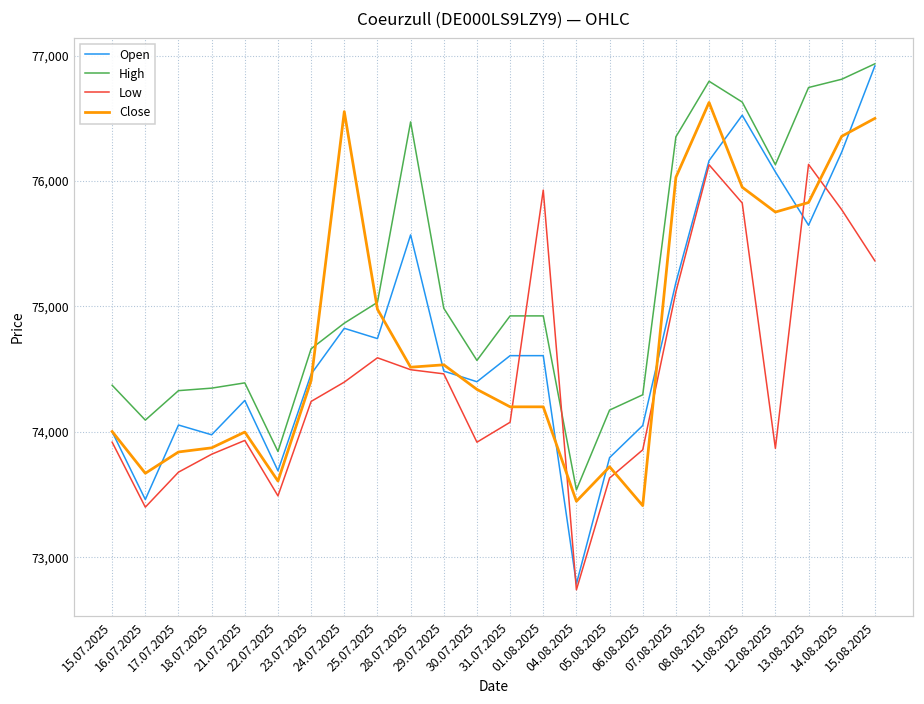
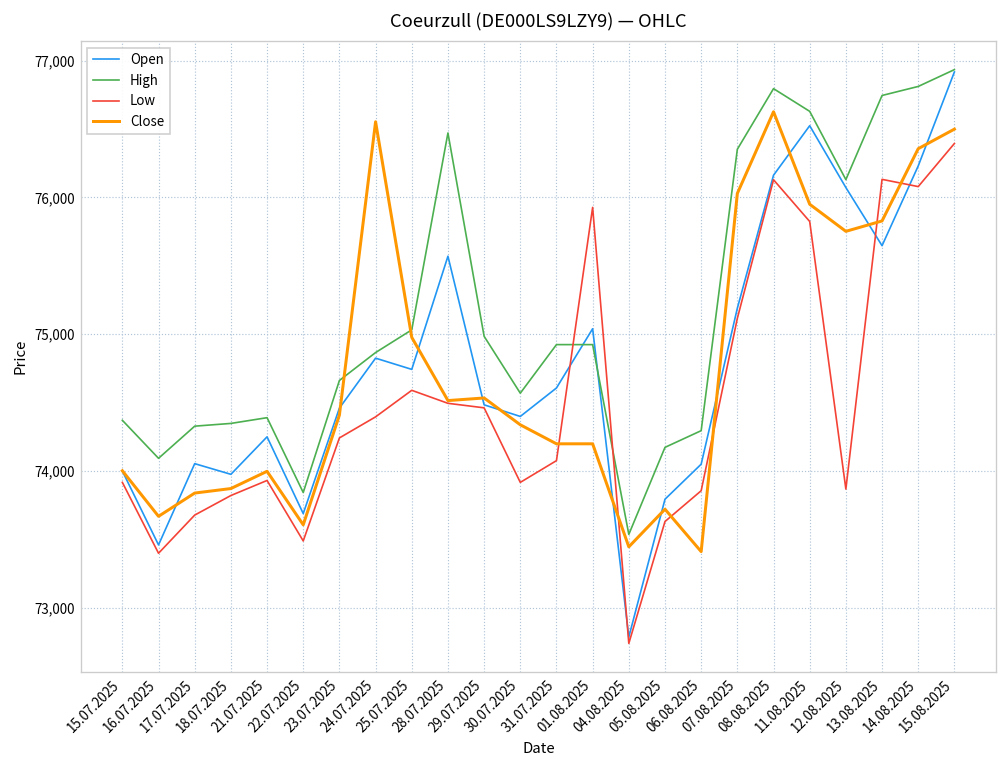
Open, 01.08.2025: 74,610 -> 75,040
Low, 14.08.2025: 75,770 -> 76,080
Low, 15.08.2025: 75,360 -> 76,390
